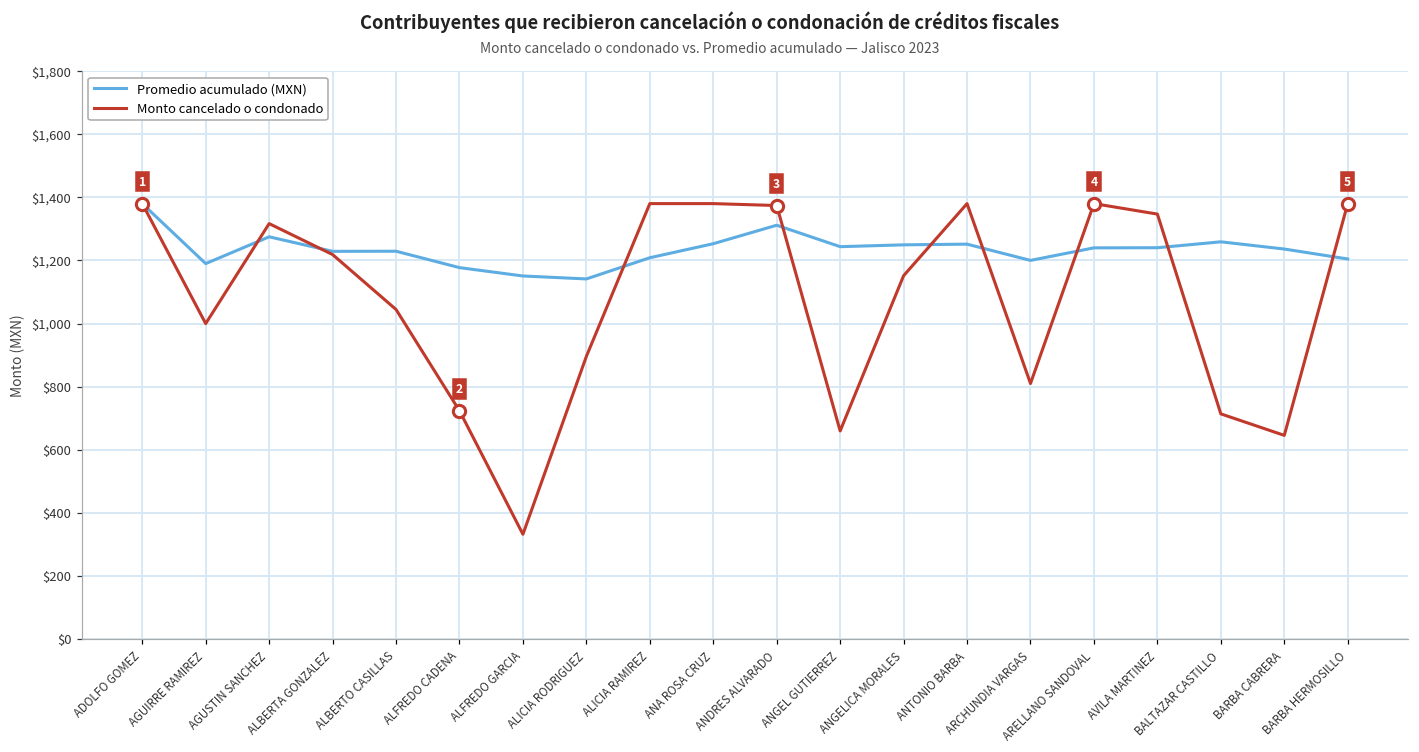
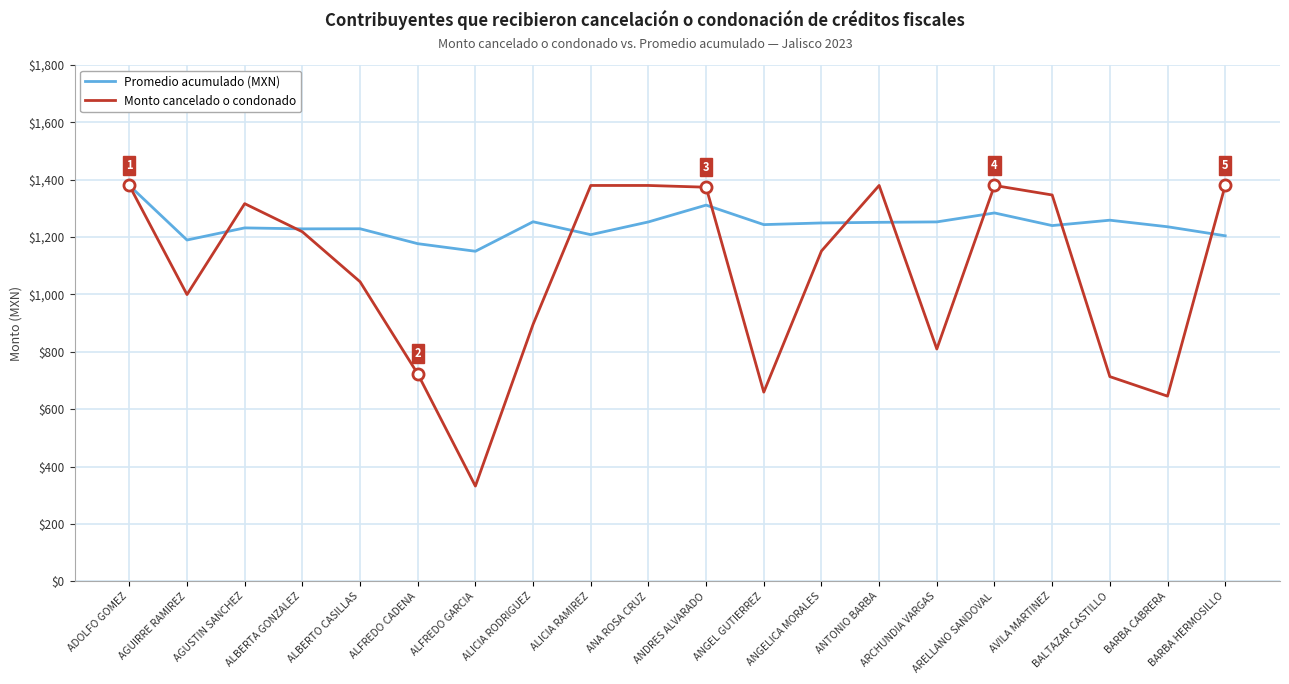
Promedio acumulado (MXN), AGUSTIN SANCHEZ: $1,270 -> $1,230
Promedio acumulado (MXN), ALICIA RODRIGUEZ: $1,140 -> $1,250
Promedio acumulado (MXN), ARCHUNDIA VARGAS: $1,200 -> $1,250
Promedio acumulado (MXN), ARELLANO SANDOVAL: $1,240 -> $1,280
